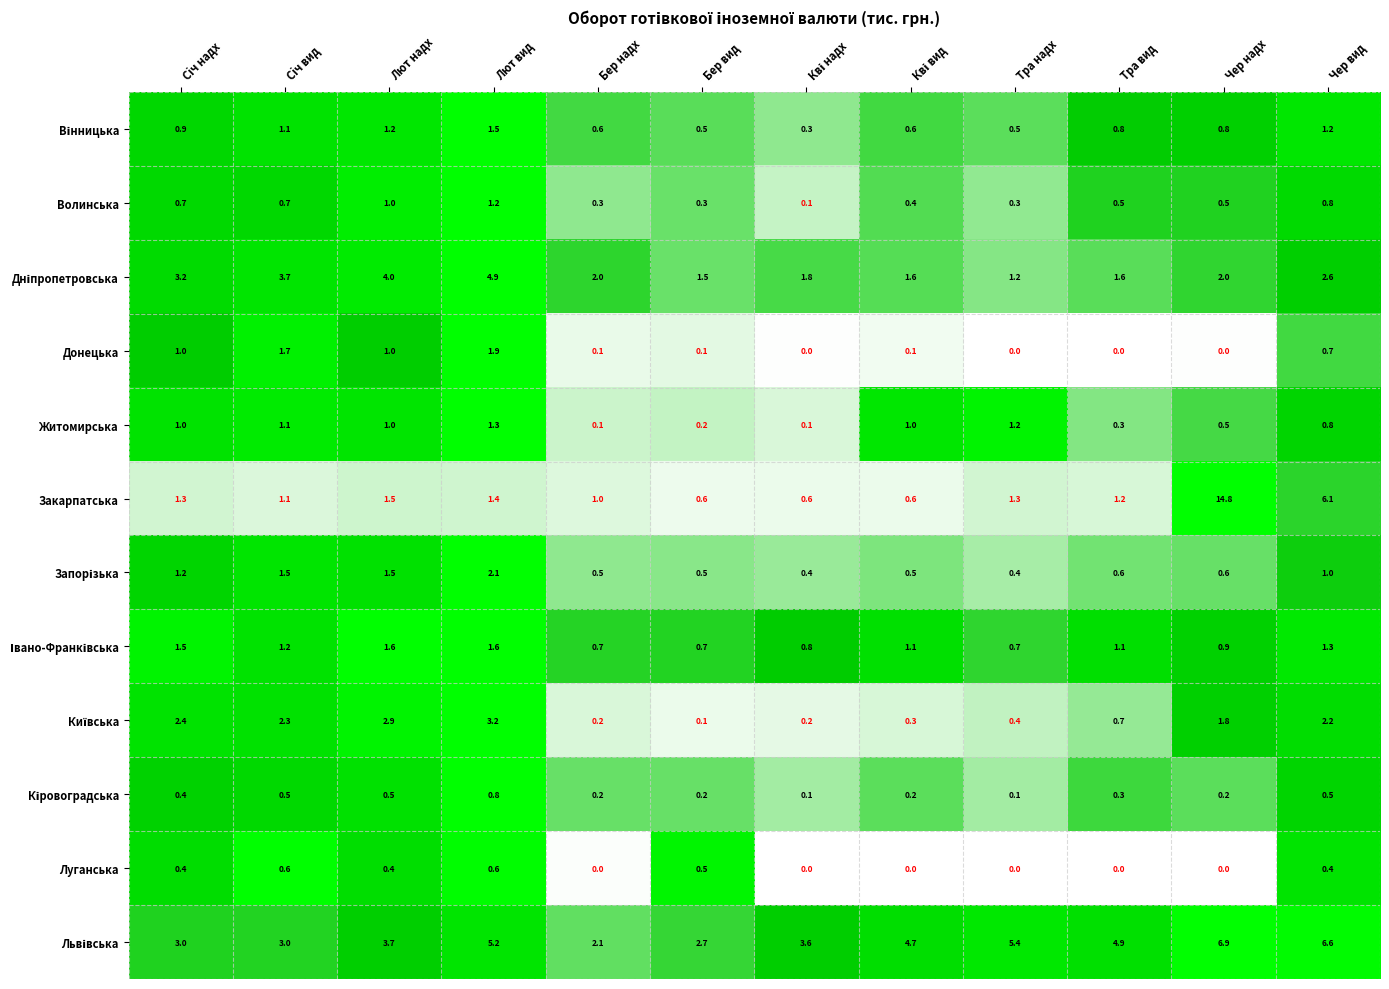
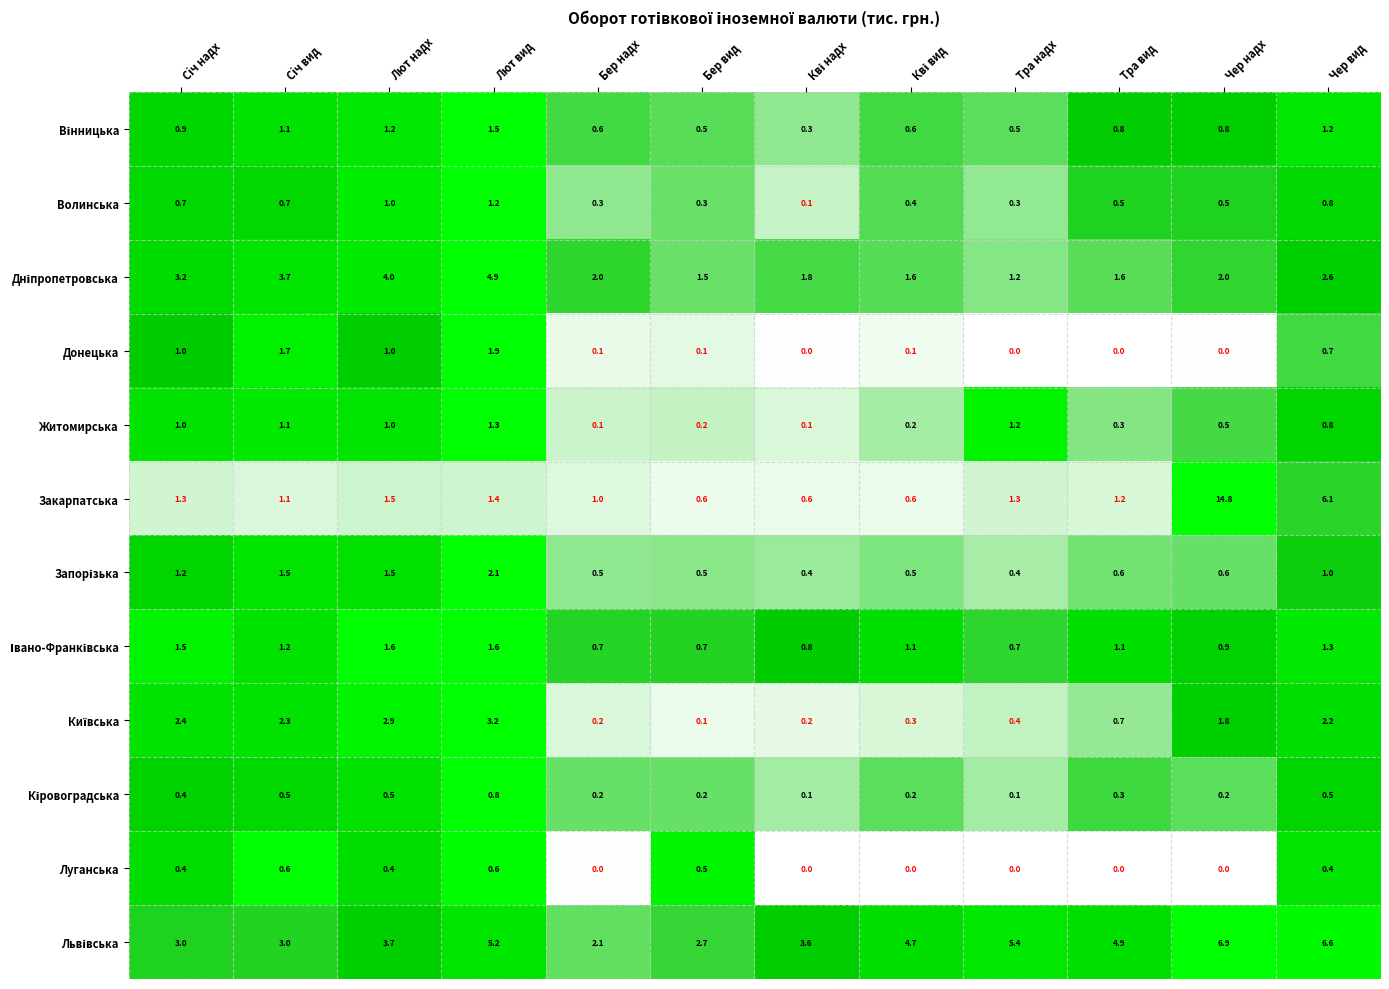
Житомирська, Кві вид: 1.0 -> 0.2
